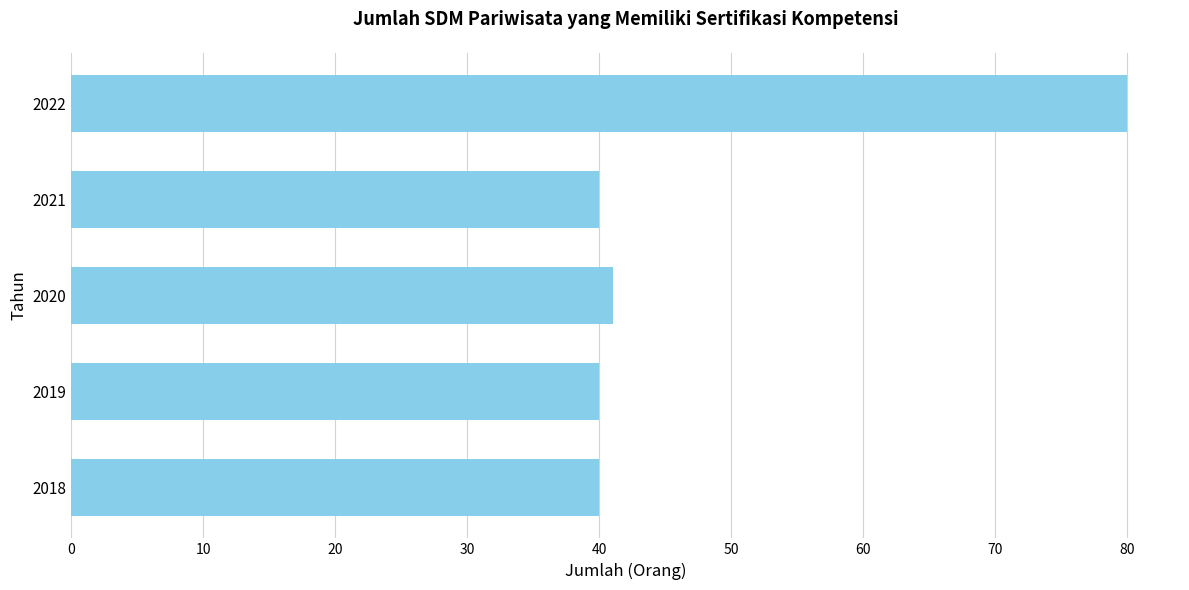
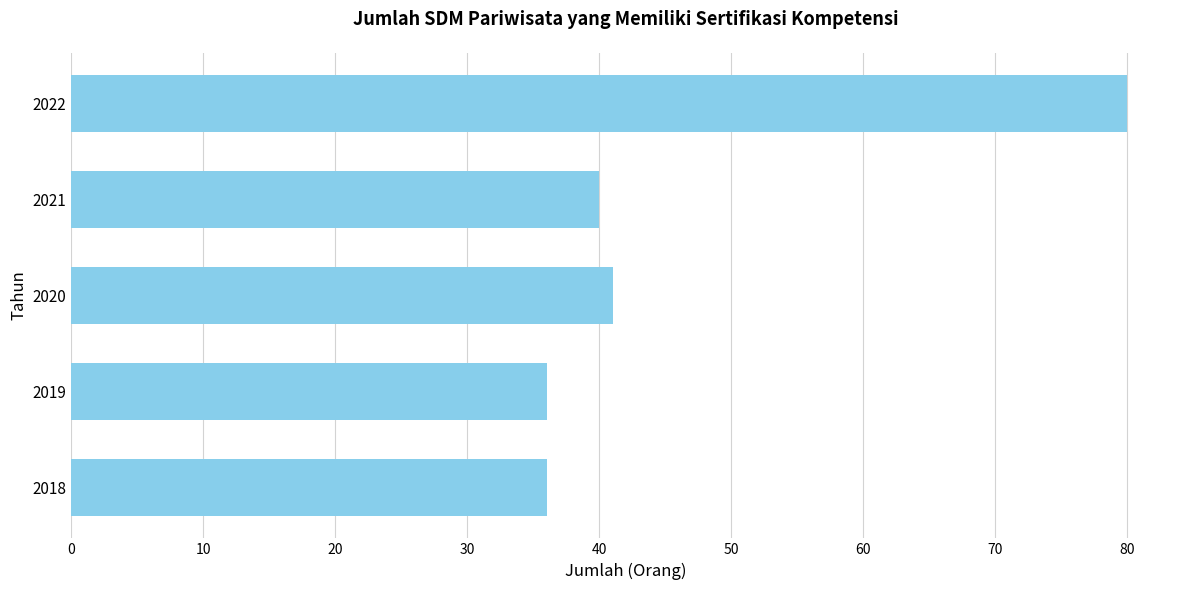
2019: 40 -> 36
2018: 40 -> 36
